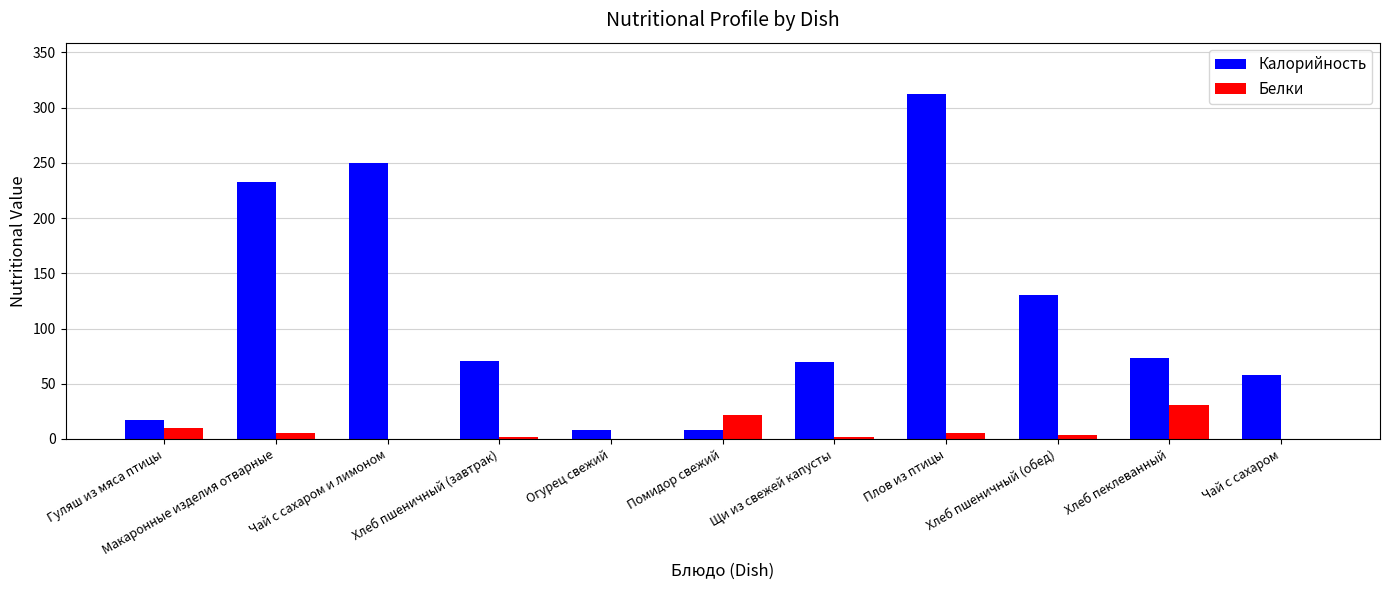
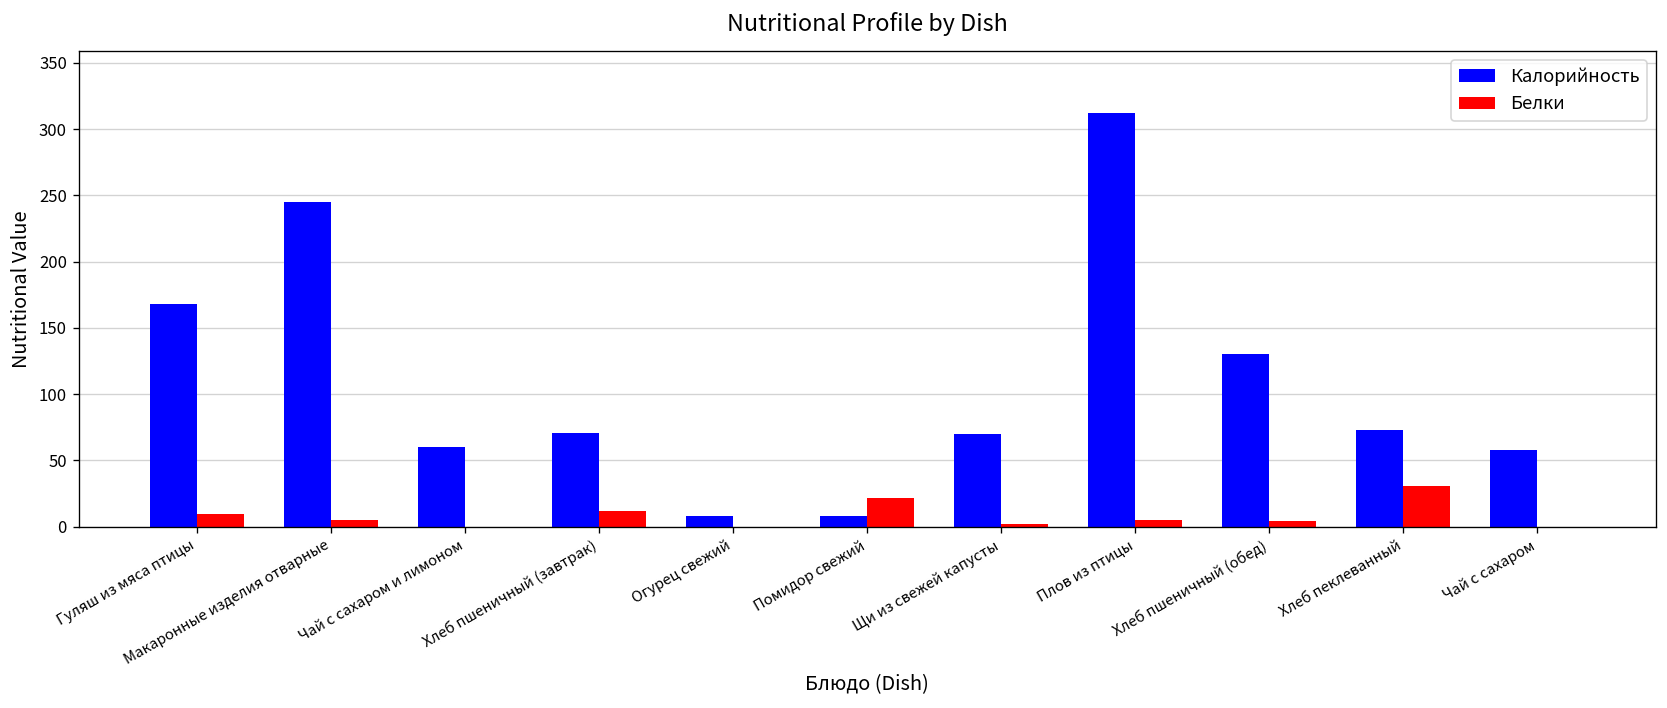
Калорийность, Гуляш из мяса птицы: 17 -> 168
Калорийность, Макаронные изделия отварные: 233 -> 245
Калорийность, Чай с сахаром и лимоном: 250 -> 60
Белки, Хлеб пшеничный (завтрак): 2 -> 12
